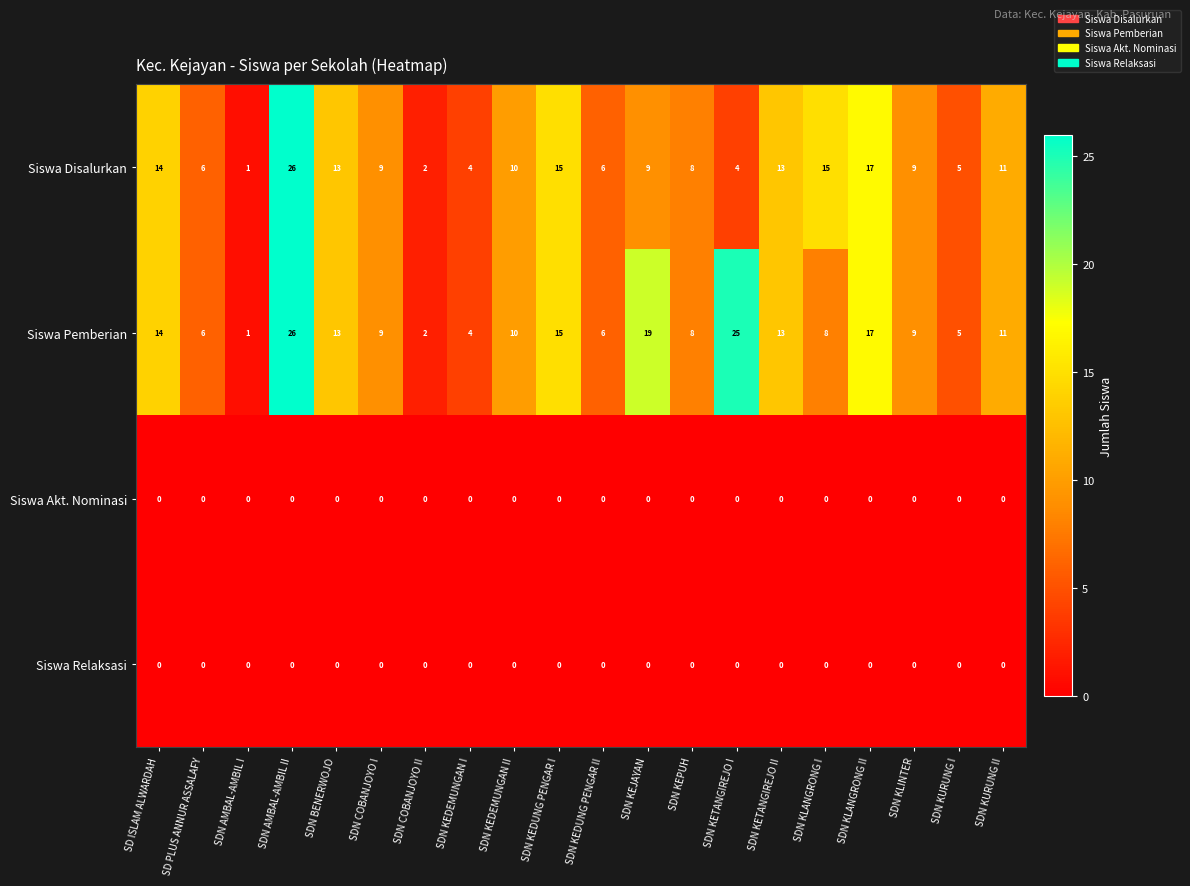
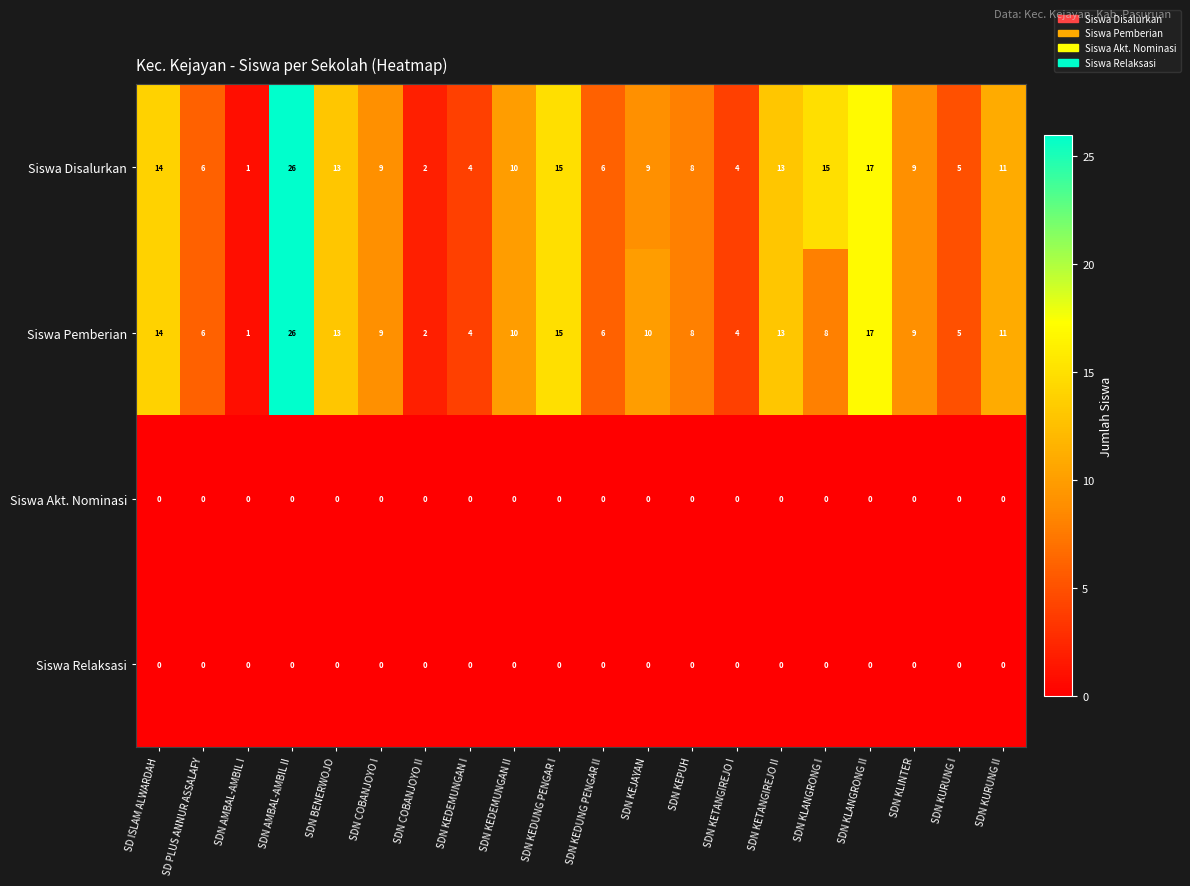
Siswa Pemberian, SDN KEJAYAN: 19 -> 10
Siswa Pemberian, SDN KETANGIREJO I: 25 -> 4
